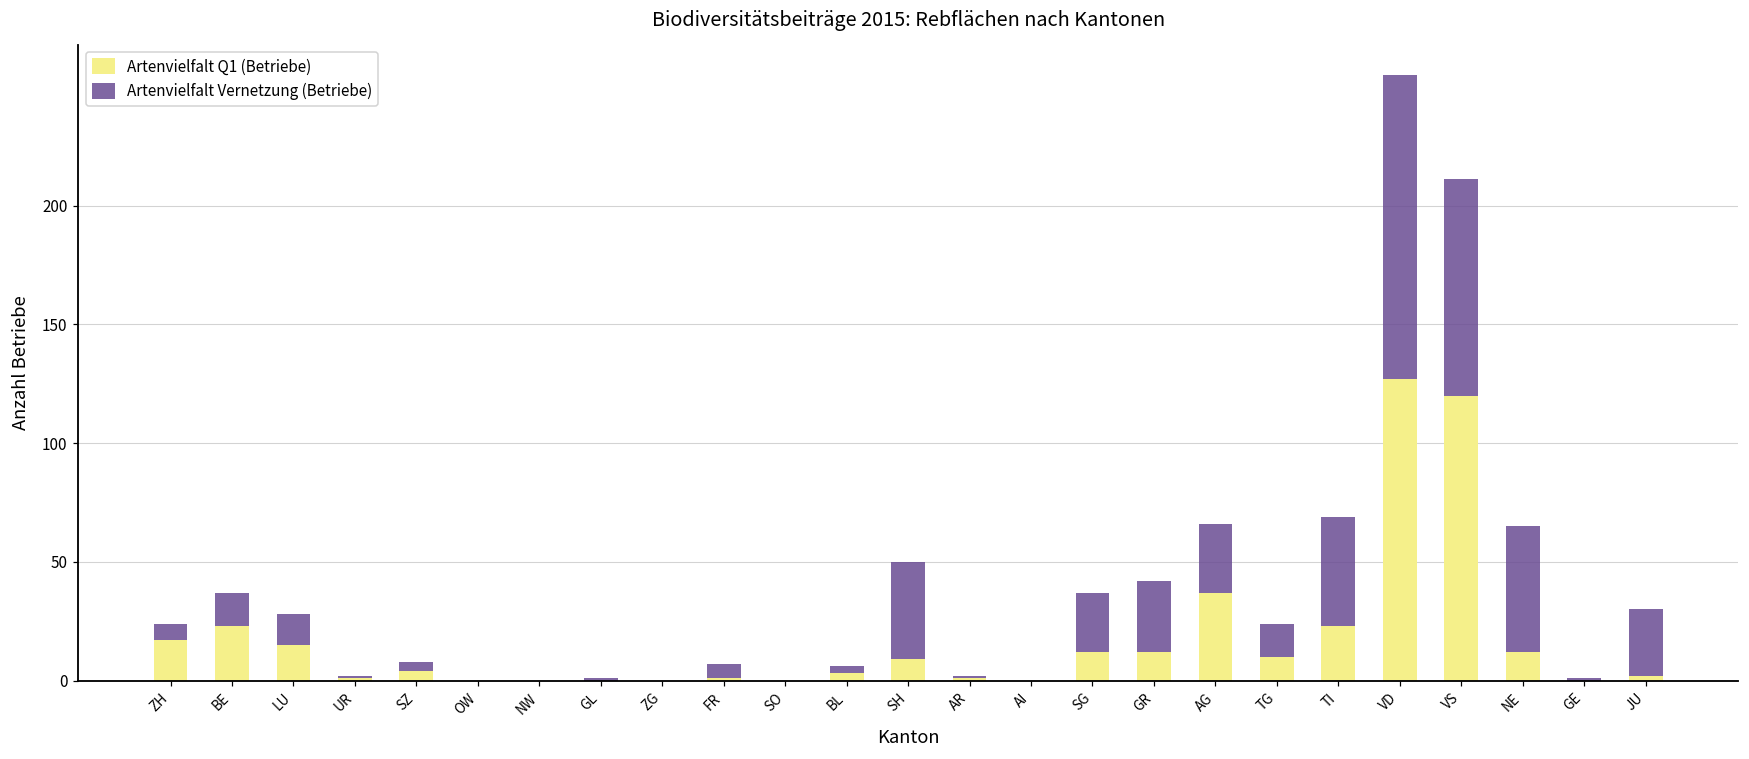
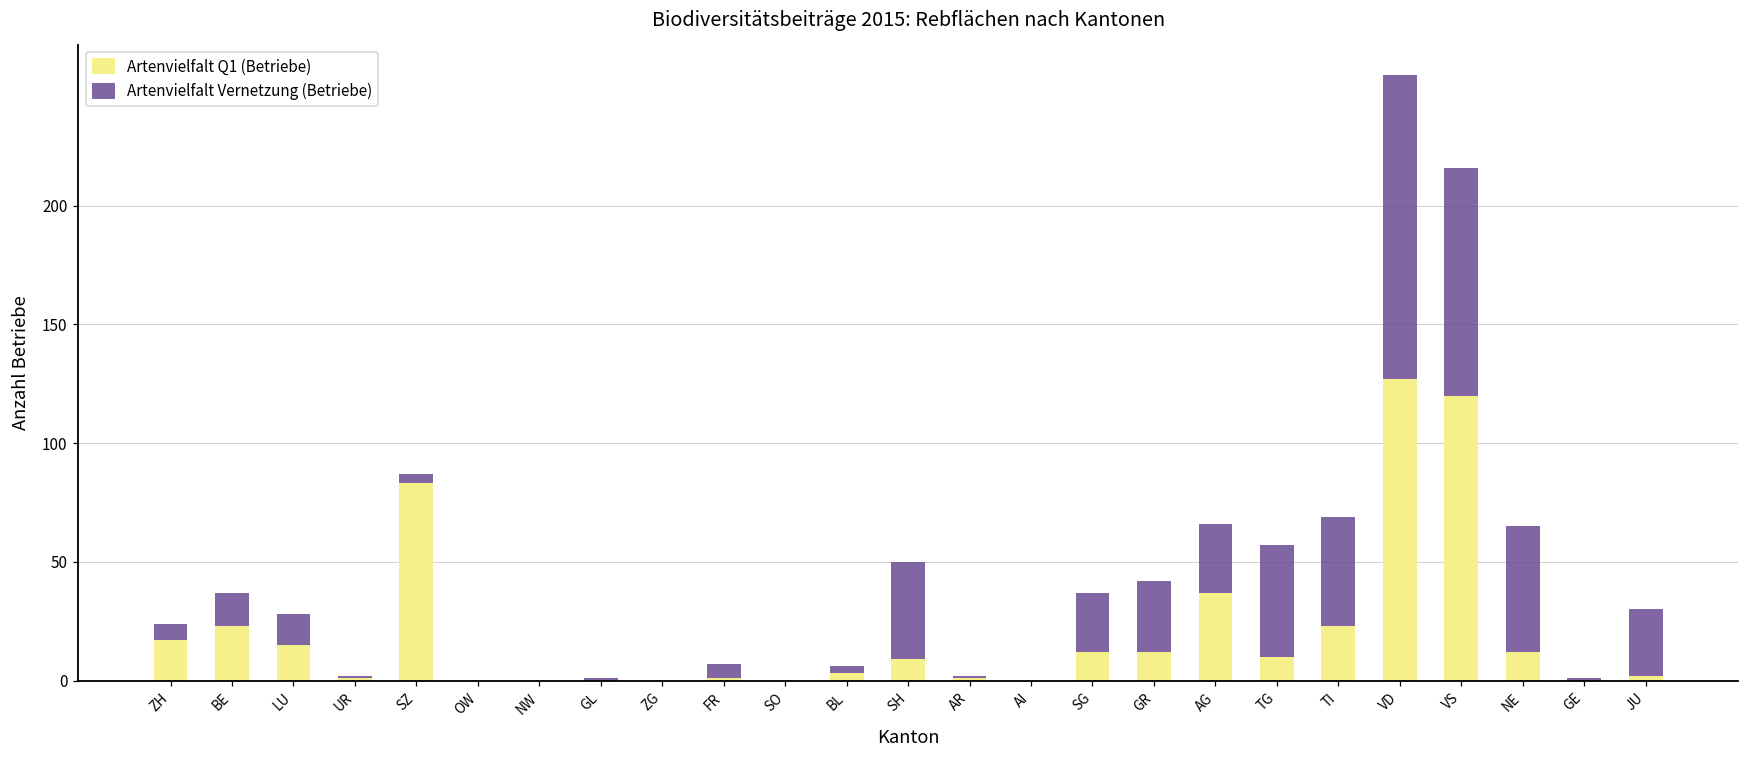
Artenvielfalt Q1 (Betriebe), SZ: 4 -> 83
Artenvielfalt Vernetzung (Betriebe), TG: 14 -> 47
Artenvielfalt Vernetzung (Betriebe), VS: 91 -> 96
